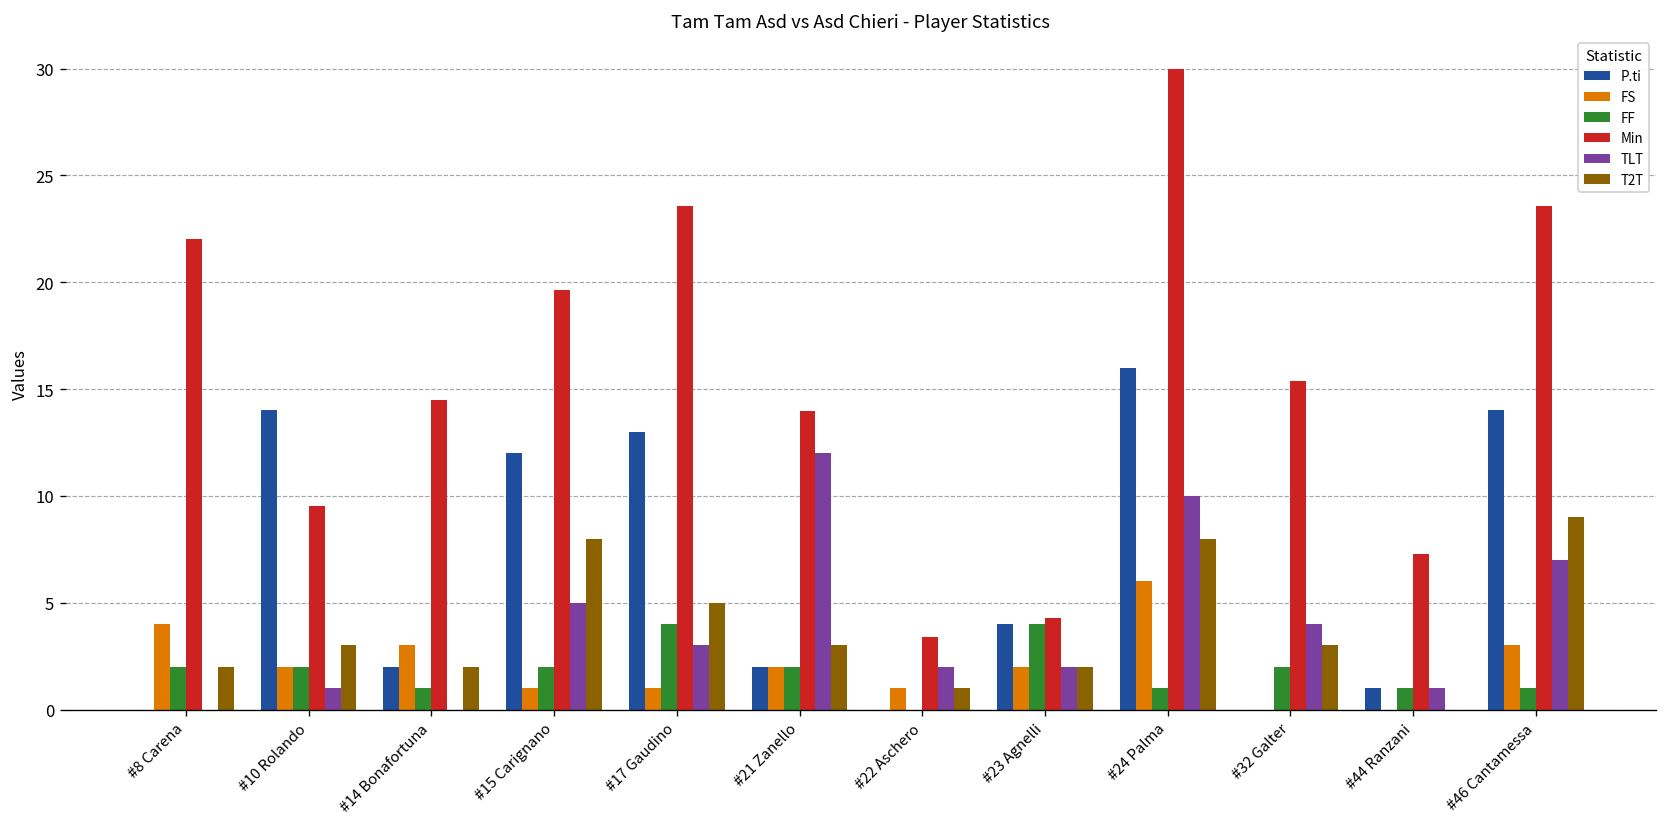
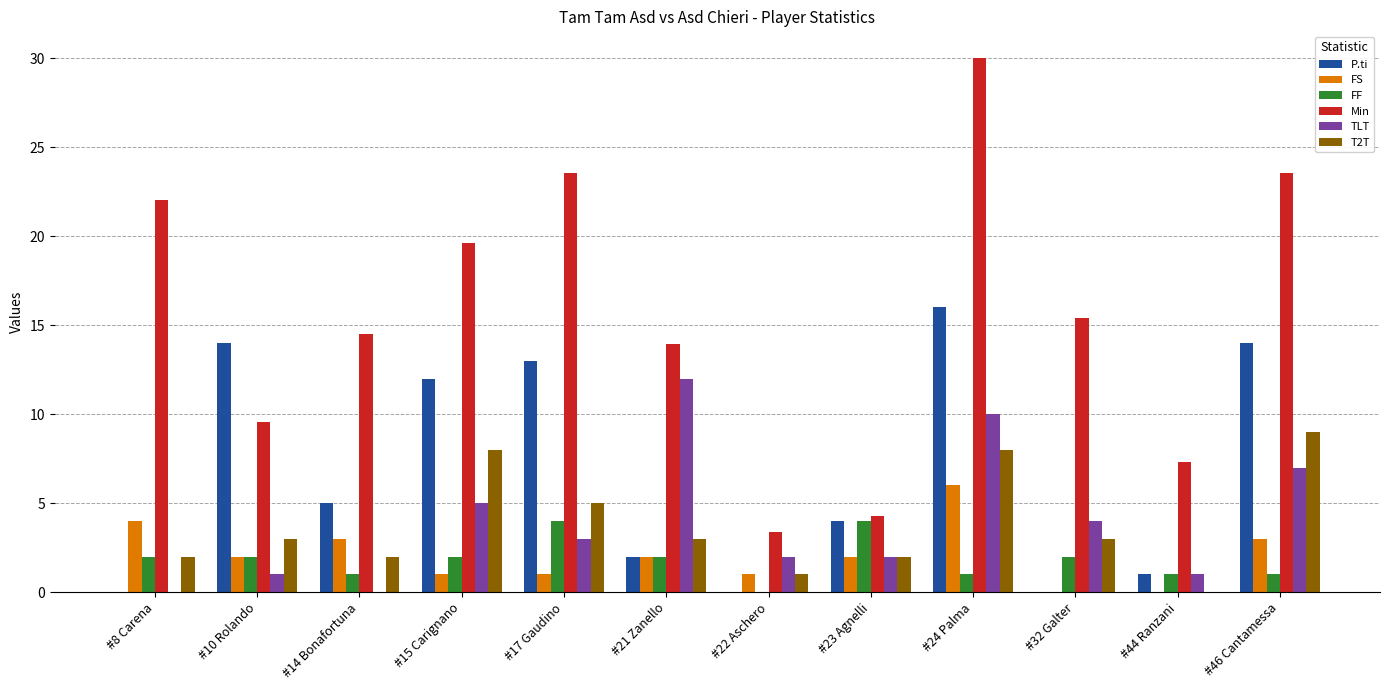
P.ti, #14 Bonafortuna: 2 -> 5
